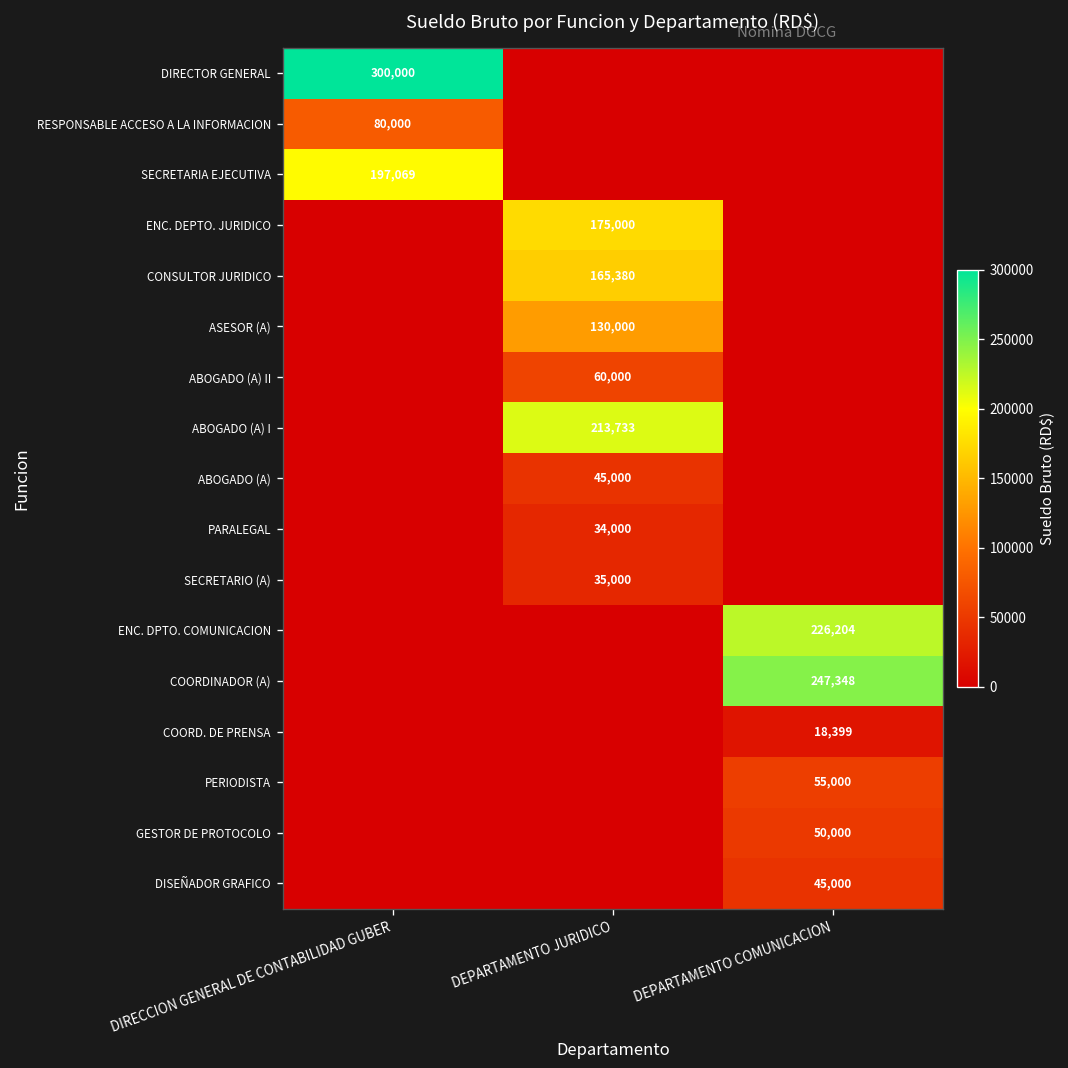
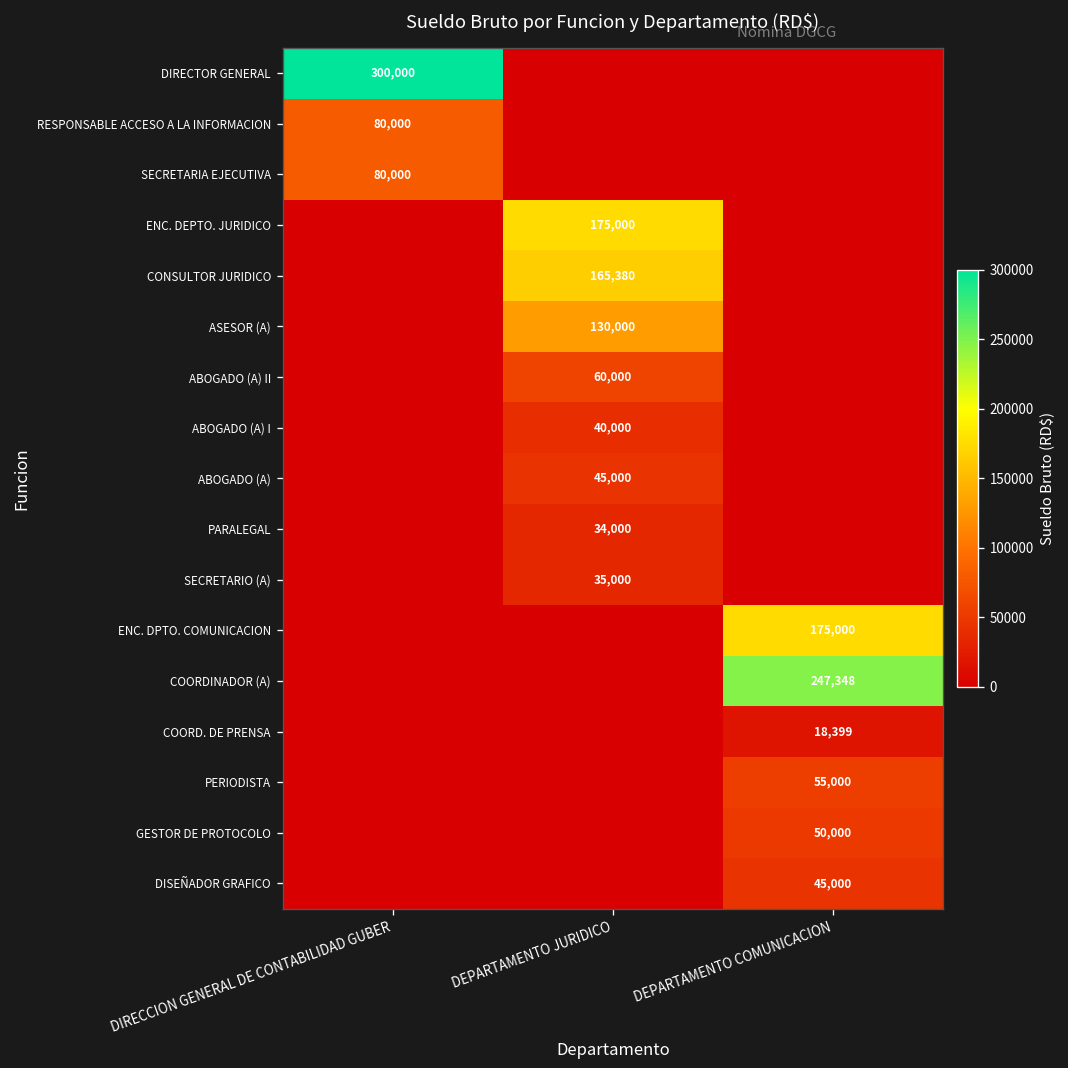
SECRETARIA EJECUTIVA, DIRECCION GENERAL DE CONTABILIDAD GUBER: 197,069 -> 80,000
ABOGADO (A) I, DEPARTAMENTO JURIDICO: 213,733 -> 40,000
ENC. DPTO. COMUNICACION, DEPARTAMENTO COMUNICACION: 226,204 -> 175,000
